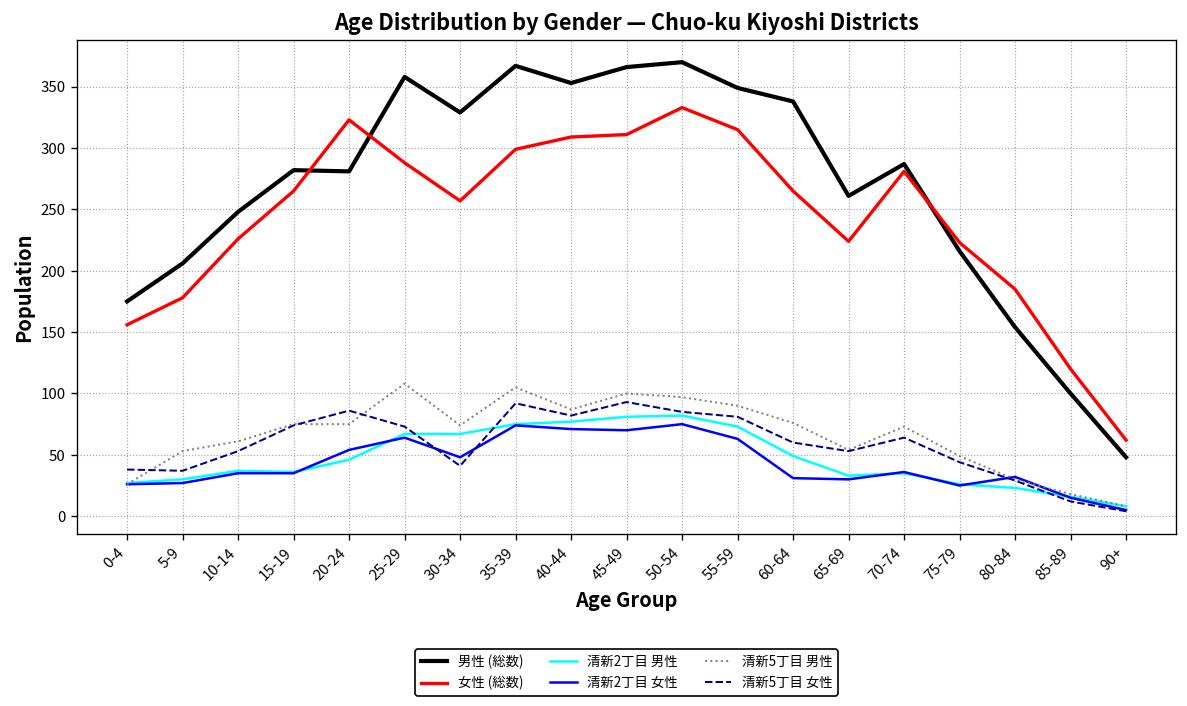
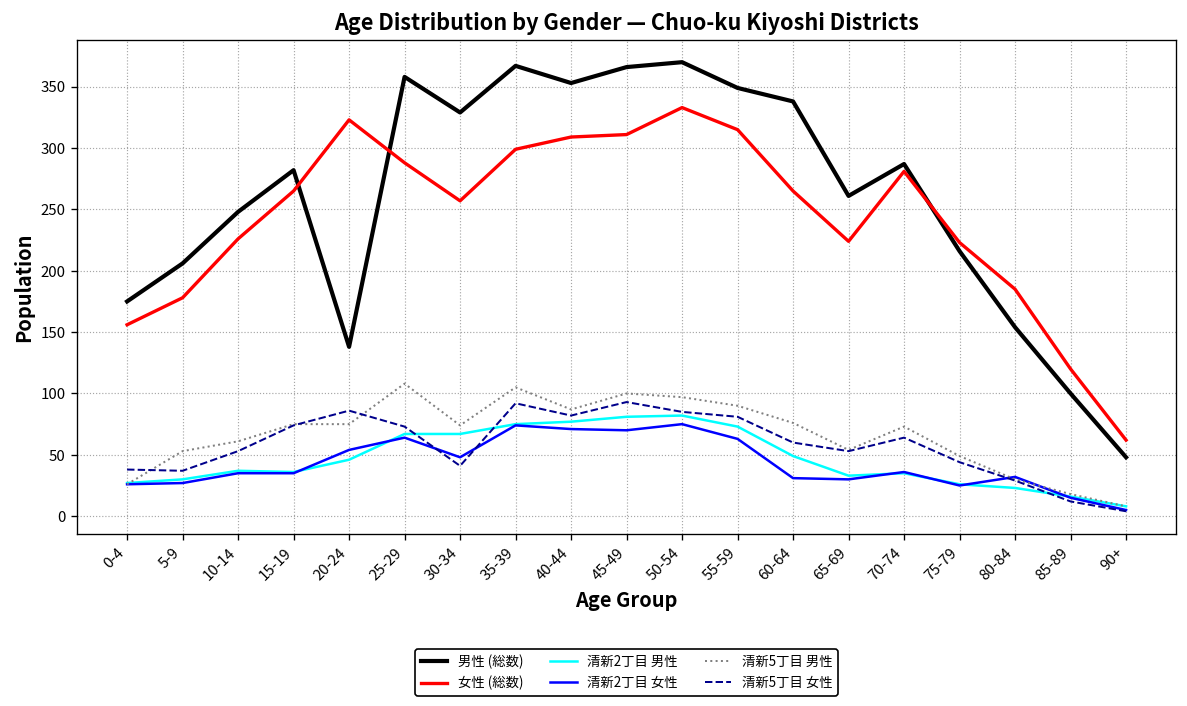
男性 (総数), 20-24: 281 -> 138
